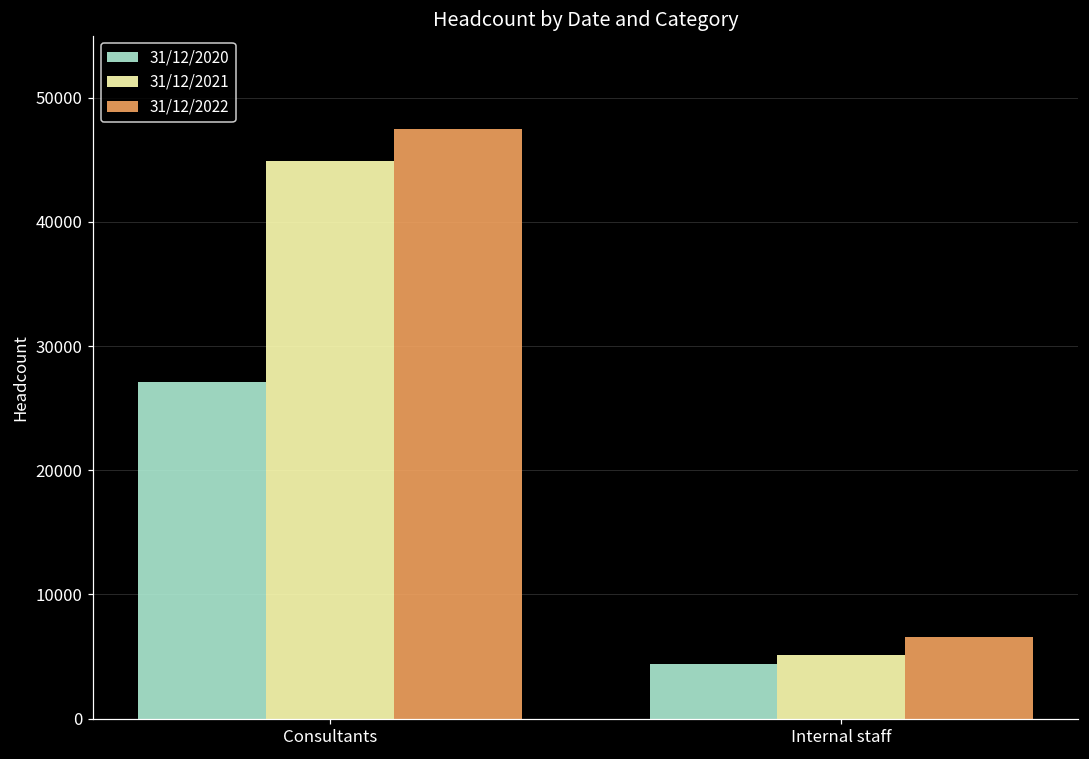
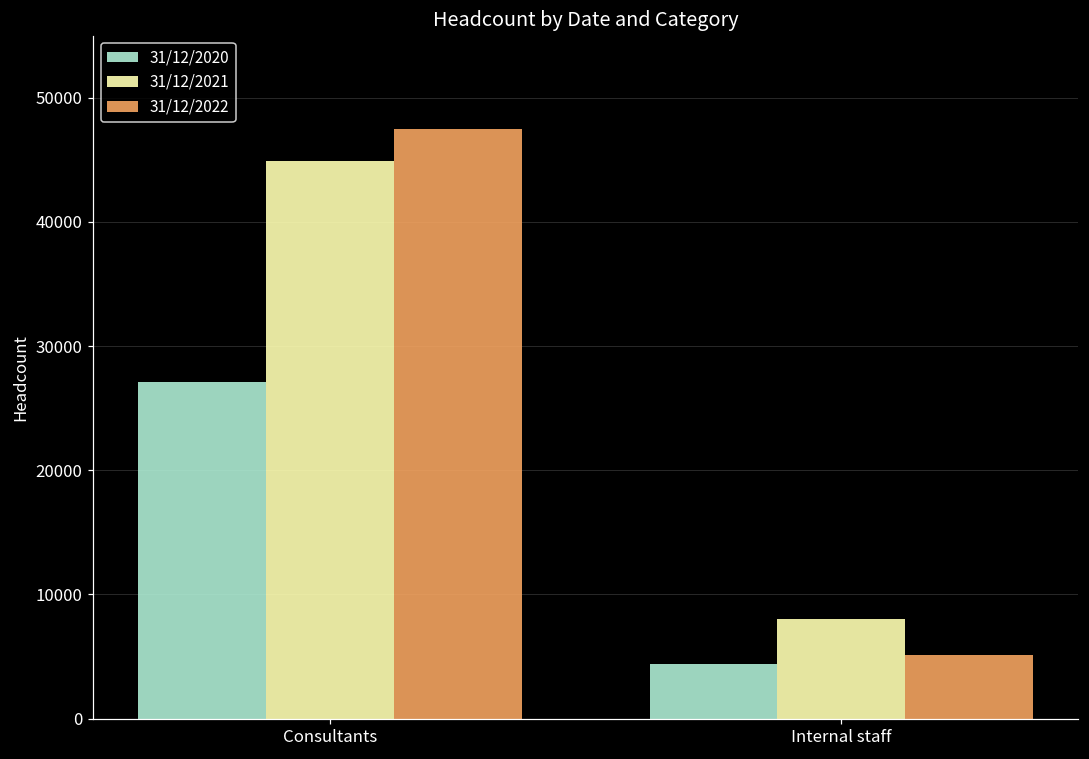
31/12/2021, Internal staff: 5200 -> 8100
31/12/2022, Internal staff: 6600 -> 5100
